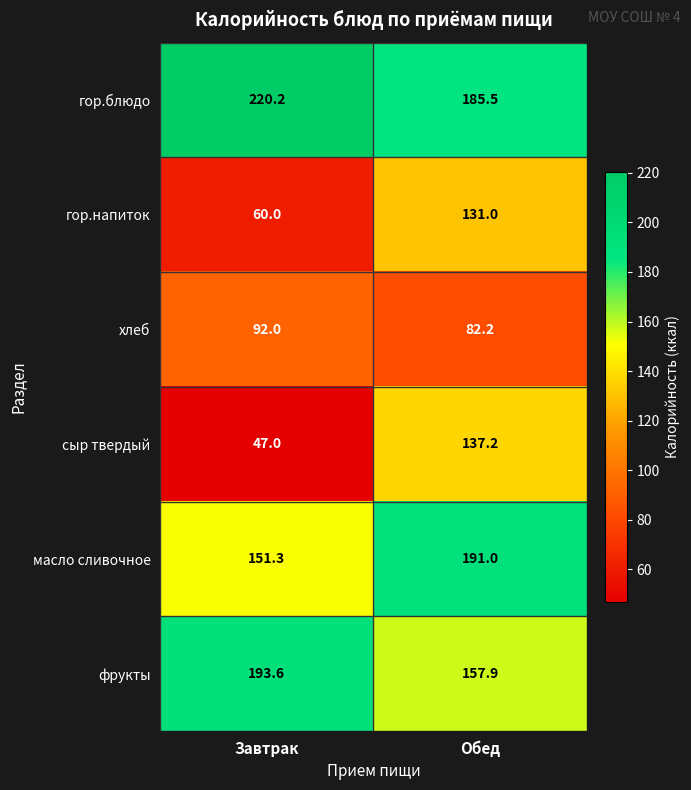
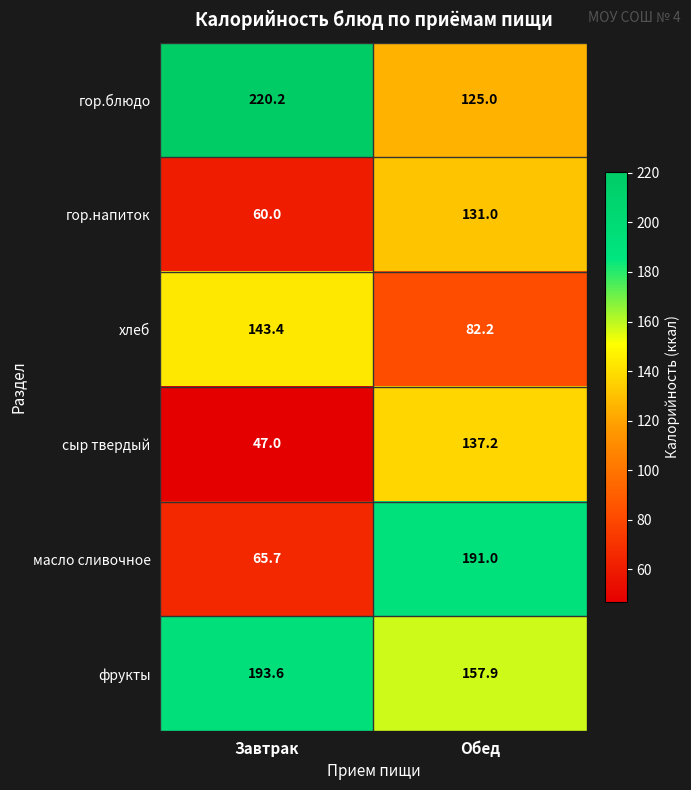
гор.блюдо, Обед: 185.5 -> 125.0
хлеб, Завтрак: 92.0 -> 143.4
масло сливочное, Завтрак: 151.3 -> 65.7
